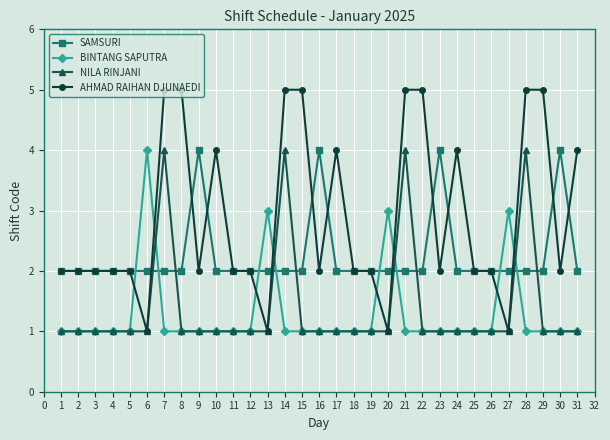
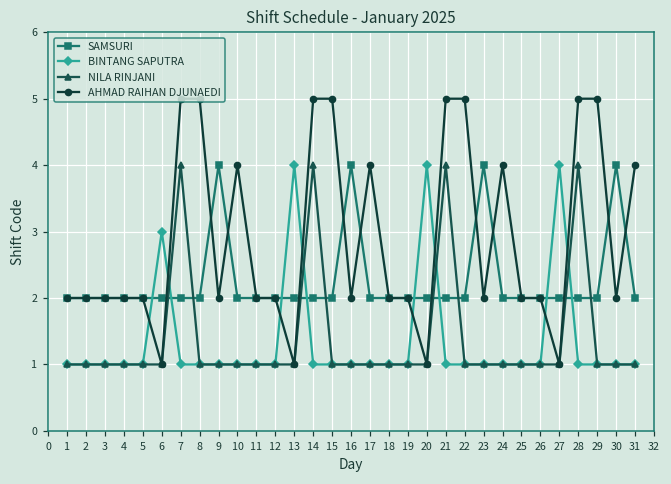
BINTANG SAPUTRA, 6: 4 -> 3
BINTANG SAPUTRA, 13: 3 -> 4
BINTANG SAPUTRA, 20: 3 -> 4
BINTANG SAPUTRA, 27: 3 -> 4
